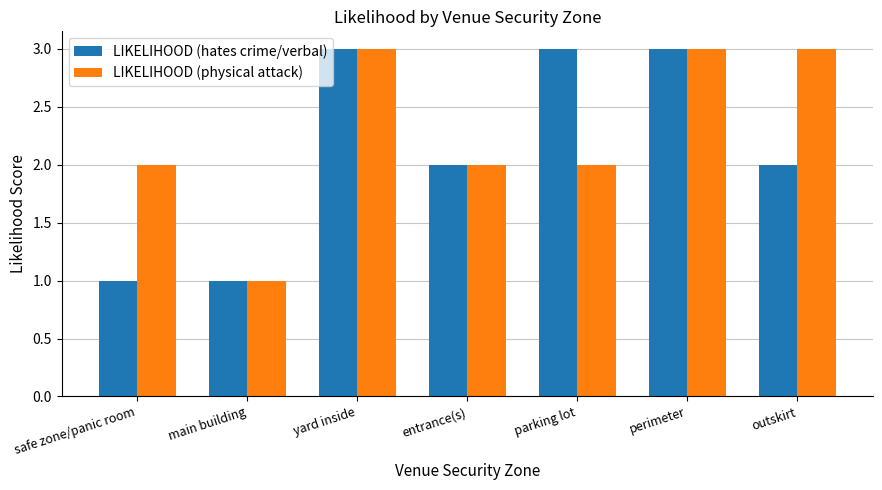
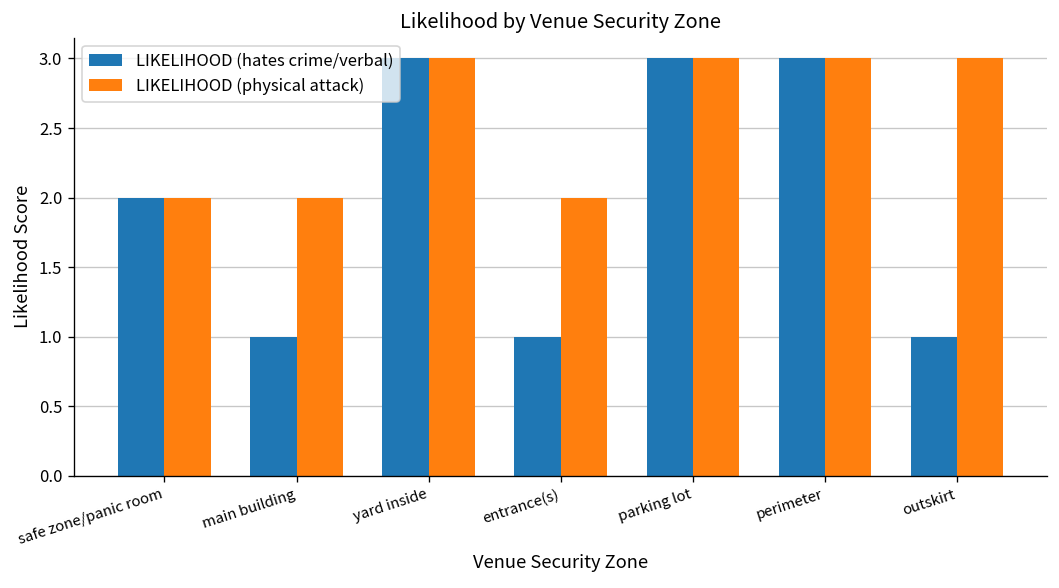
LIKELIHOOD (hates crime/verbal), safe zone/panic room: 1 -> 2
LIKELIHOOD (physical attack), main building: 1 -> 2
LIKELIHOOD (hates crime/verbal), entrance(s): 2 -> 1
LIKELIHOOD (physical attack), parking lot: 2 -> 3
LIKELIHOOD (hates crime/verbal), outskirt: 2 -> 1
